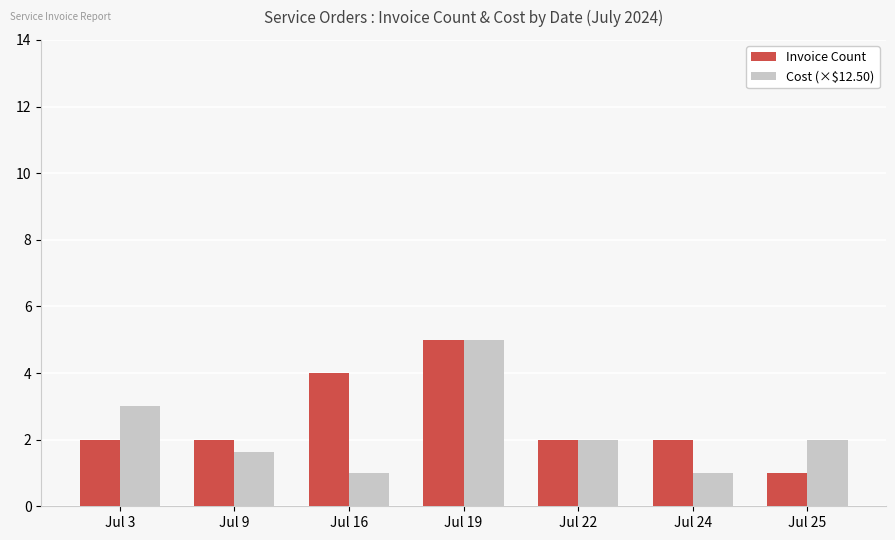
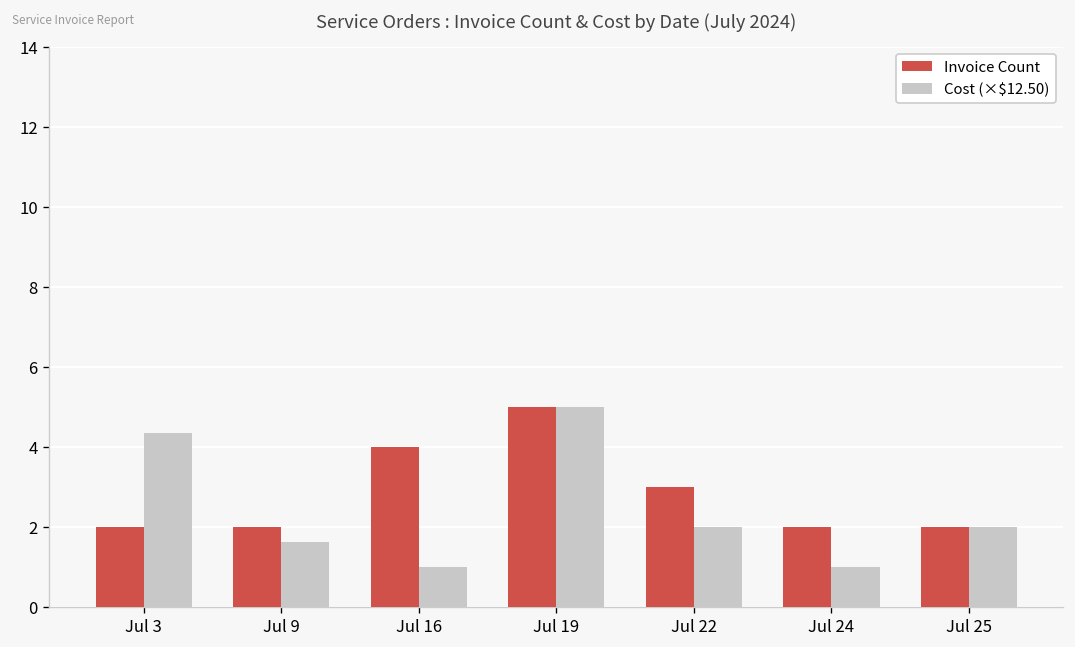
Cost (×$12.50), Jul 3: 3.0 -> 4.4
Invoice Count, Jul 22: 2 -> 3
Invoice Count, Jul 25: 1 -> 2
